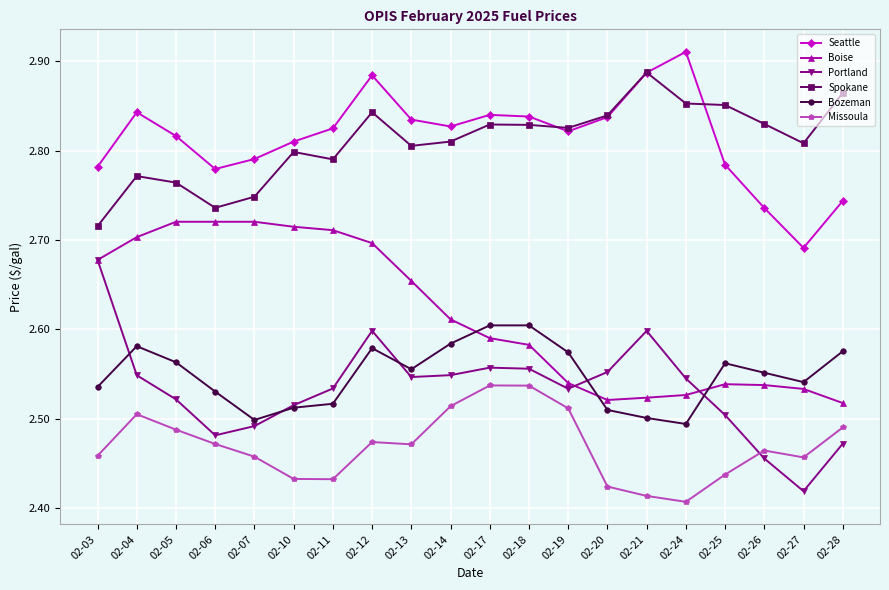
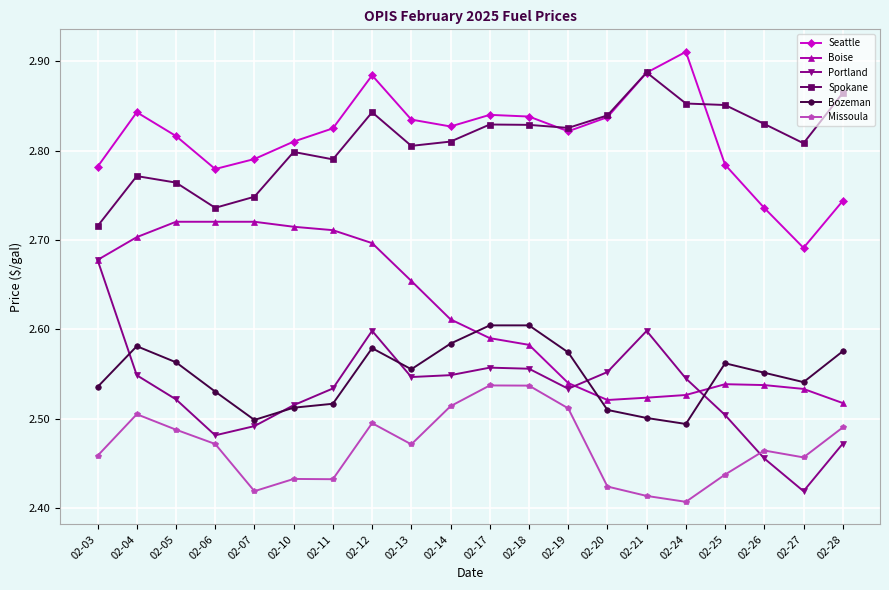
Missoula, 02-07: 2.46 -> 2.42
Missoula, 02-12: 2.47 -> 2.50
